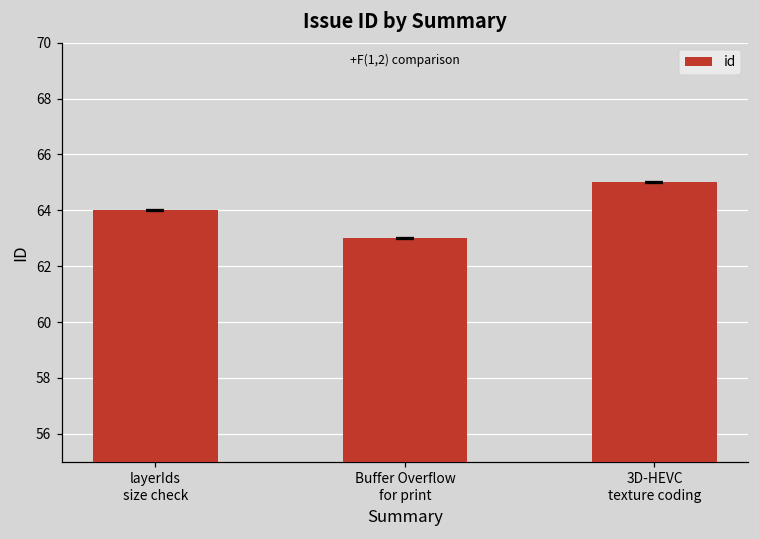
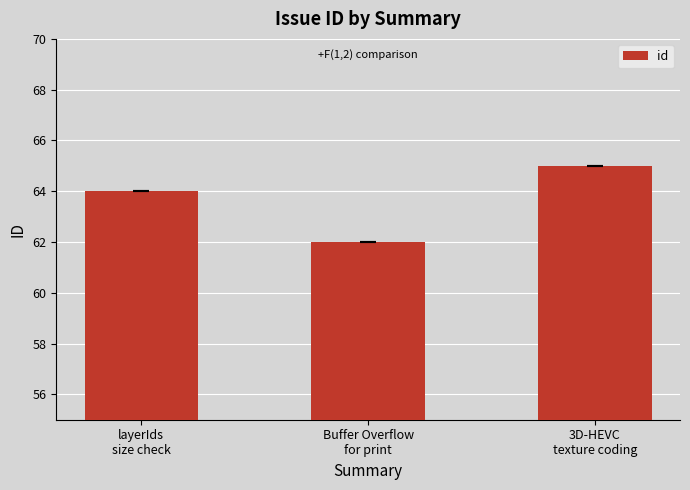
id, Buffer Overflow for print: 63 -> 62
